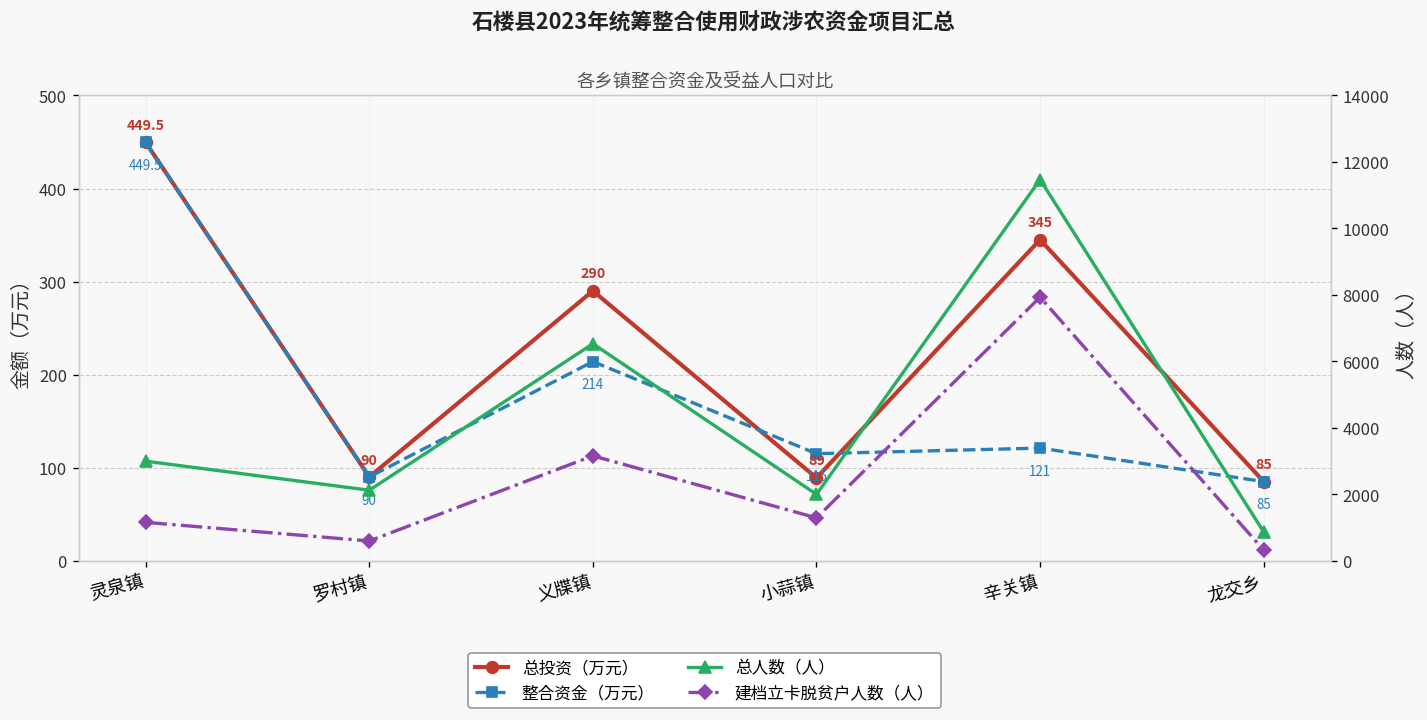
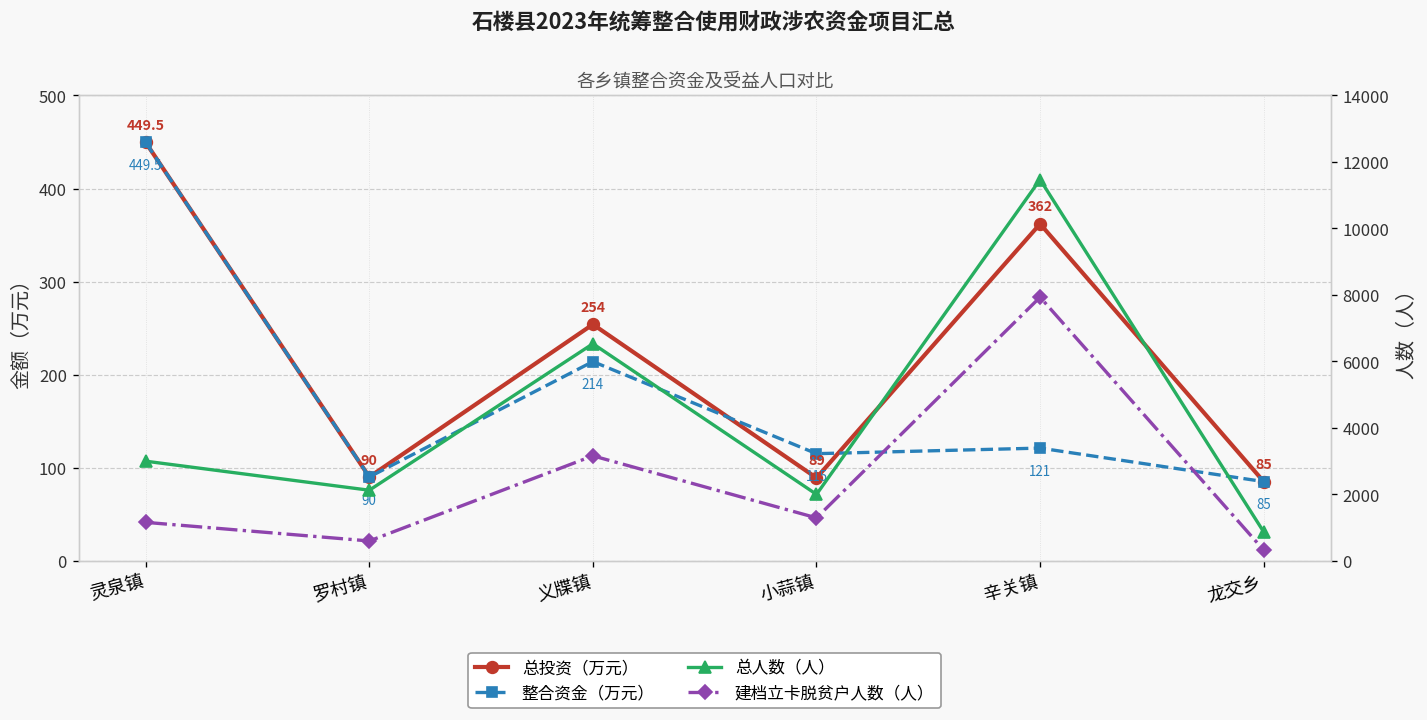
总投资（万元）, 义牒镇: 290 -> 254
总投资（万元）, 辛关镇: 345 -> 362
